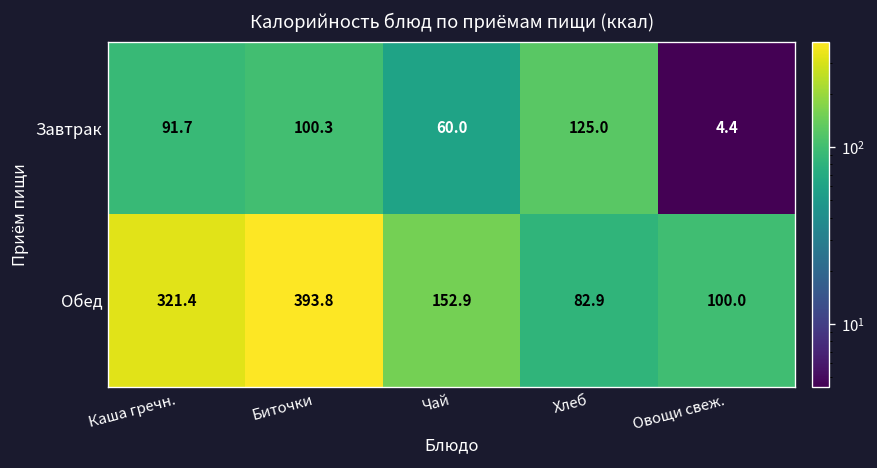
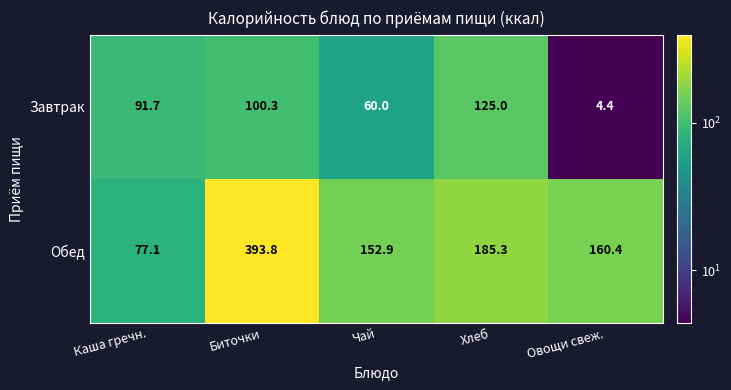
Обед, Каша гречн.: 321.4 -> 77.1
Обед, Хлеб: 82.9 -> 185.3
Обед, Овощи свеж.: 100.0 -> 160.4
